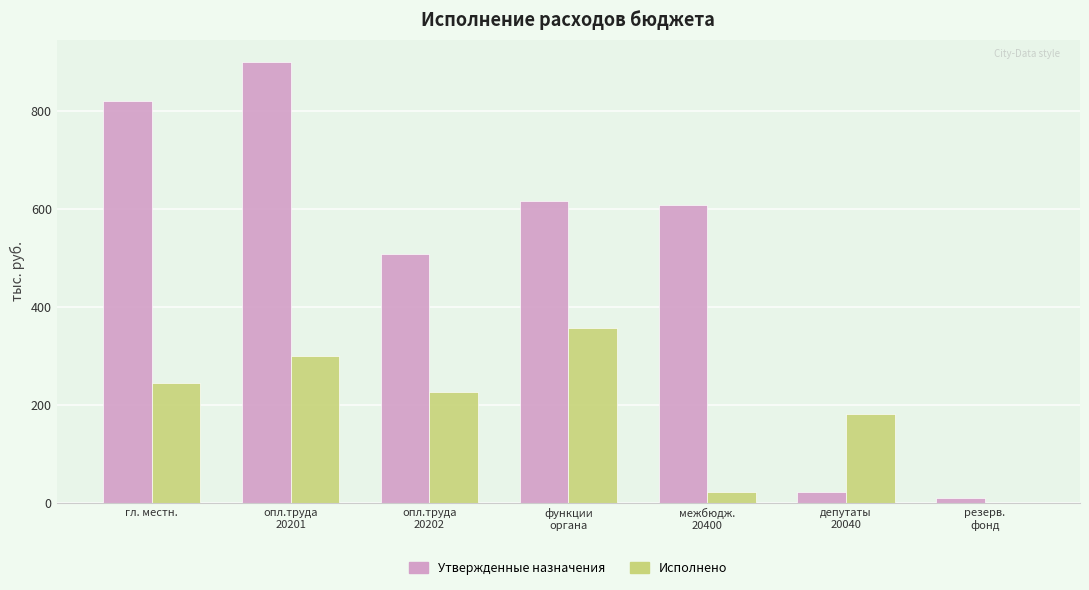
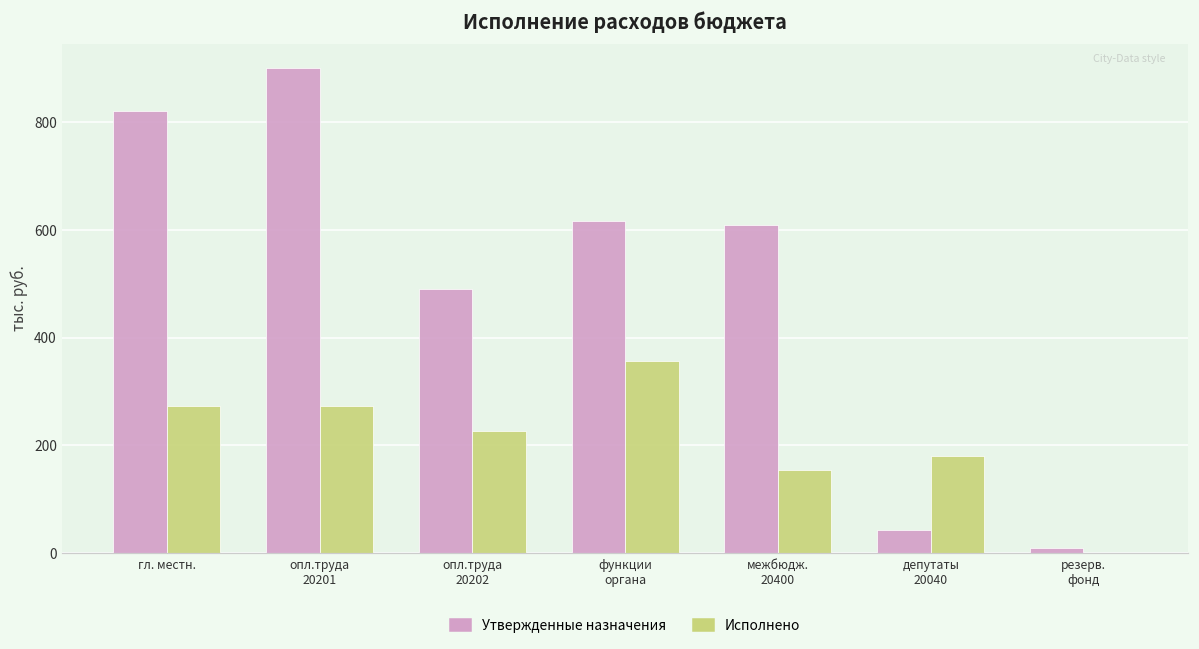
Исполнено, гл. местн.: 240 -> 270
Исполнено, опл.труда 20201: 300 -> 270
Утвержденные назначения, опл.труда 20202: 510 -> 490
Исполнено, межбюдж. 20400: 20 -> 150
Утвержденные назначения, депутаты 20040: 20 -> 40
